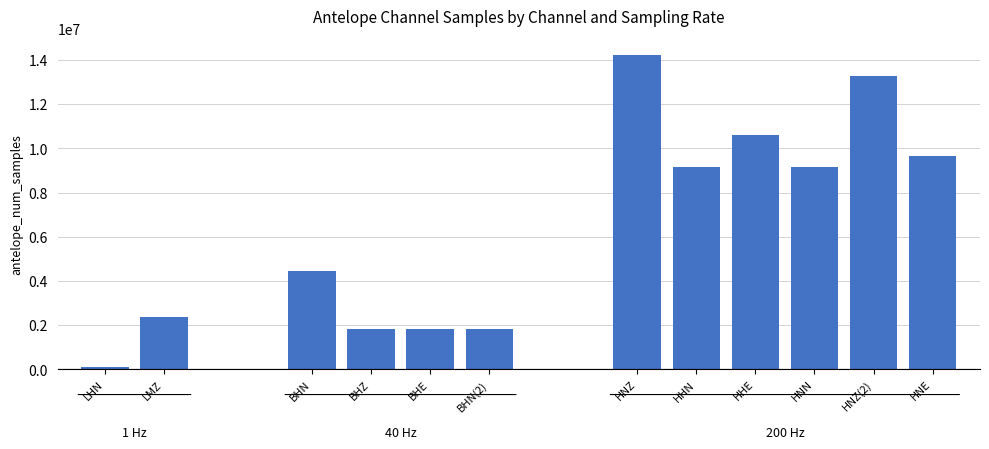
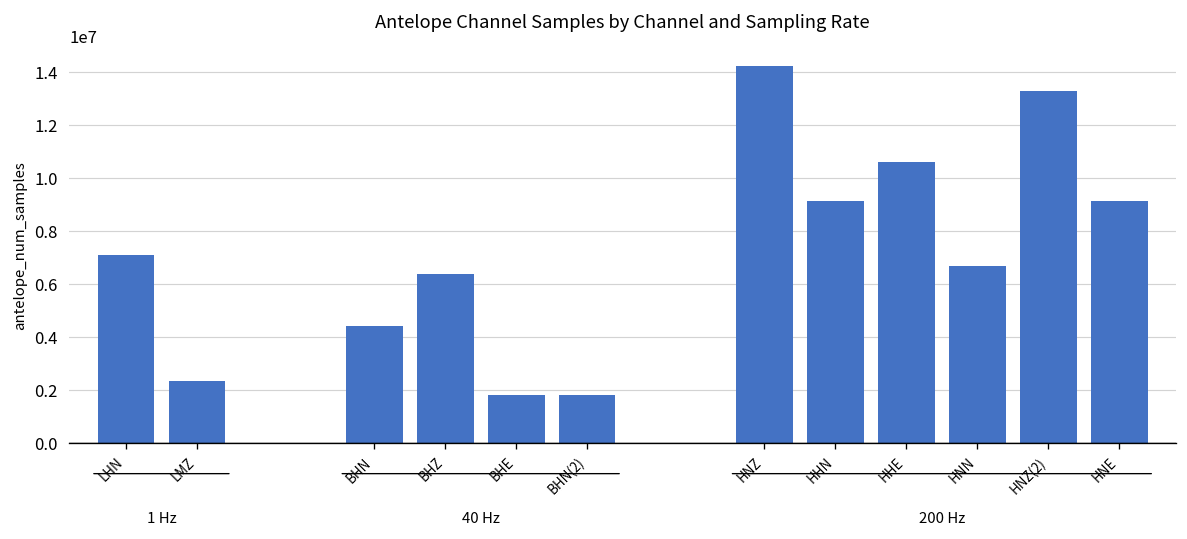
LHN: 100000 -> 7100000
BHZ: 1800000 -> 6400000
HNN: 9100000 -> 6700000
HNE: 9700000 -> 9100000
